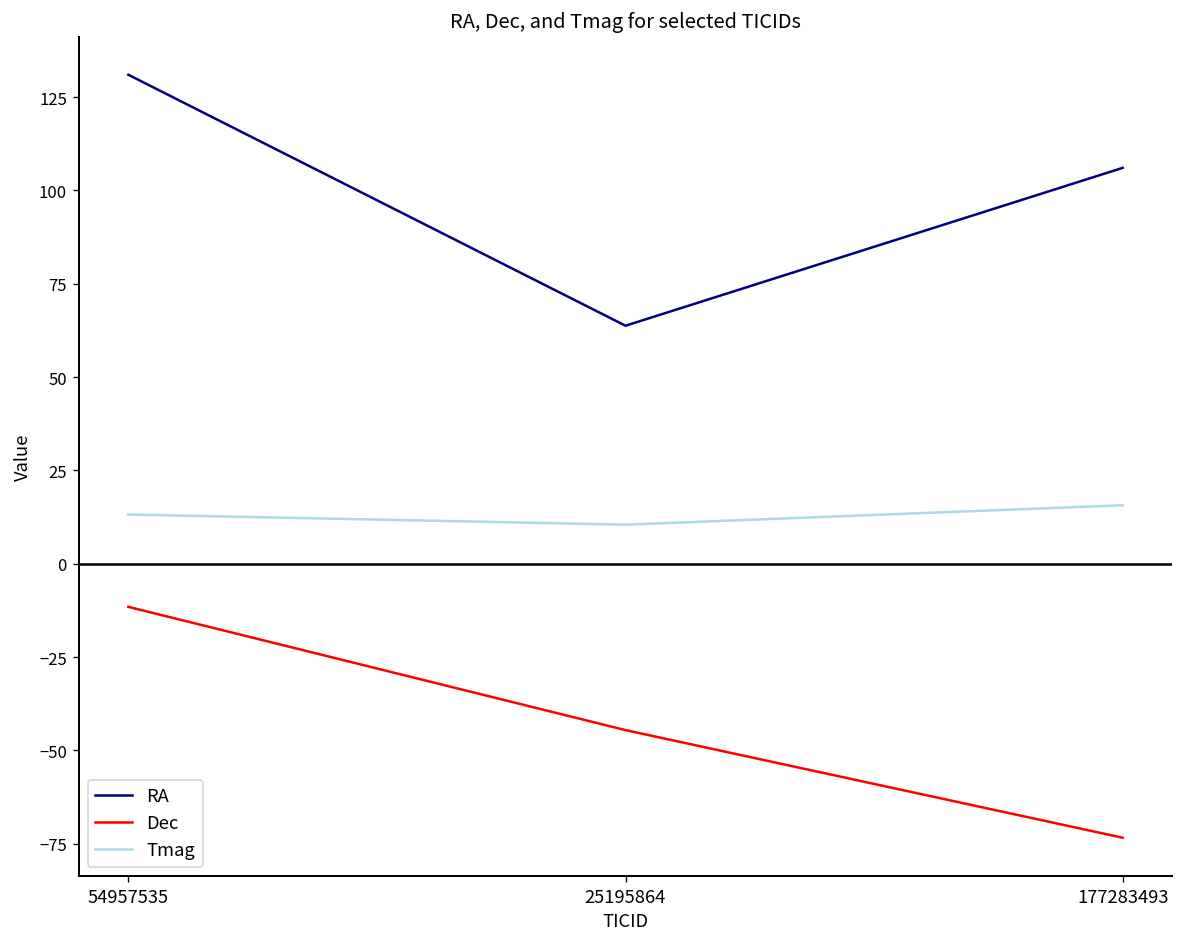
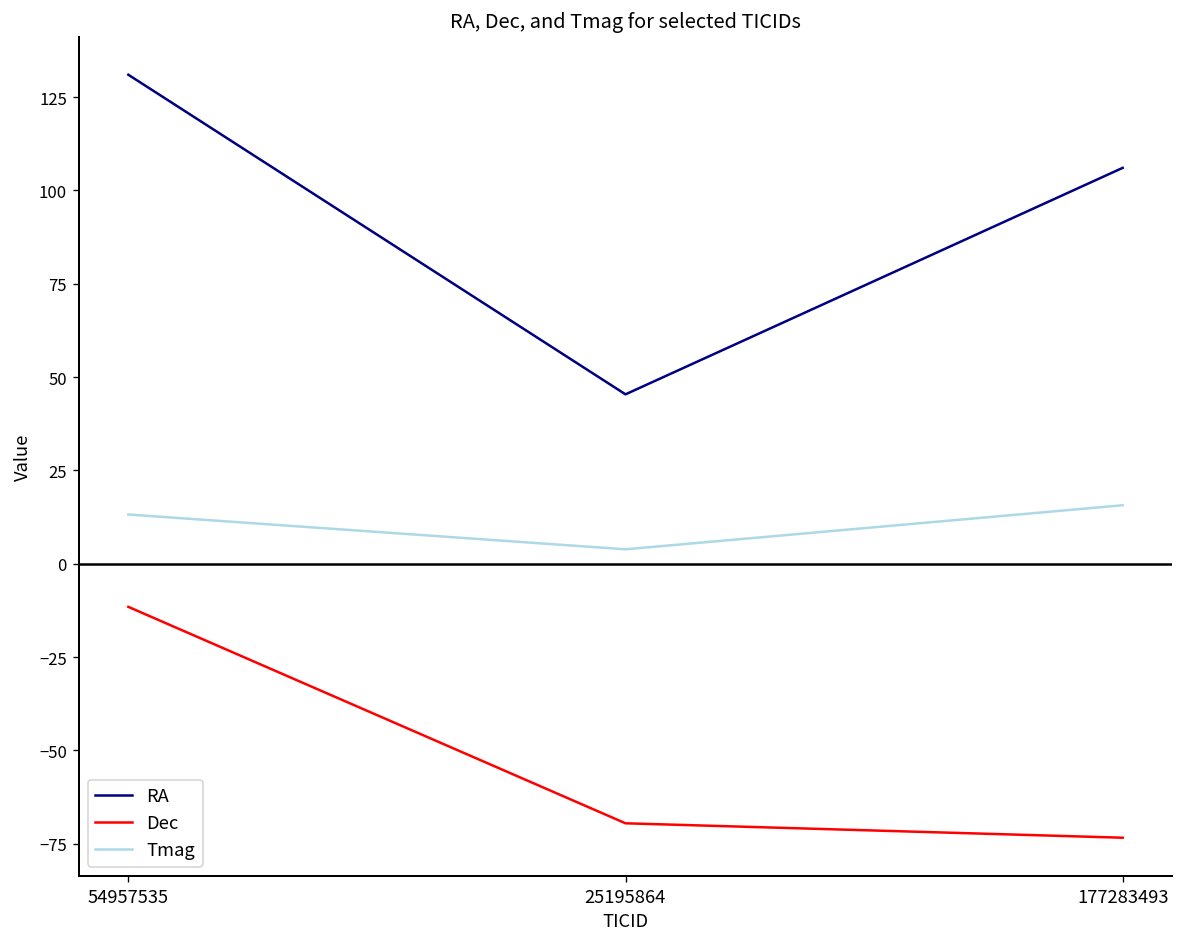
RA, 25195864: 64 -> 45
Dec, 25195864: -45 -> -70
Tmag, 25195864: 10 -> 4
